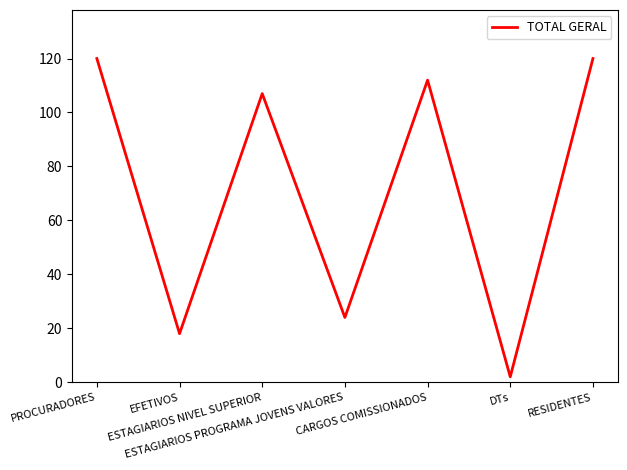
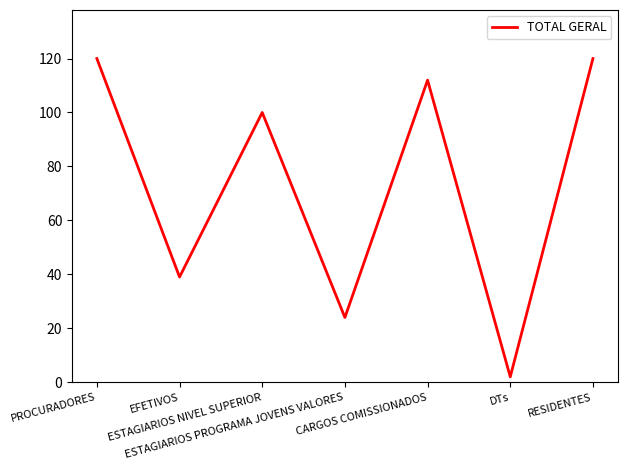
EFETIVOS: 18 -> 39
ESTAGIARIOS NIVEL SUPERIOR: 107 -> 100
